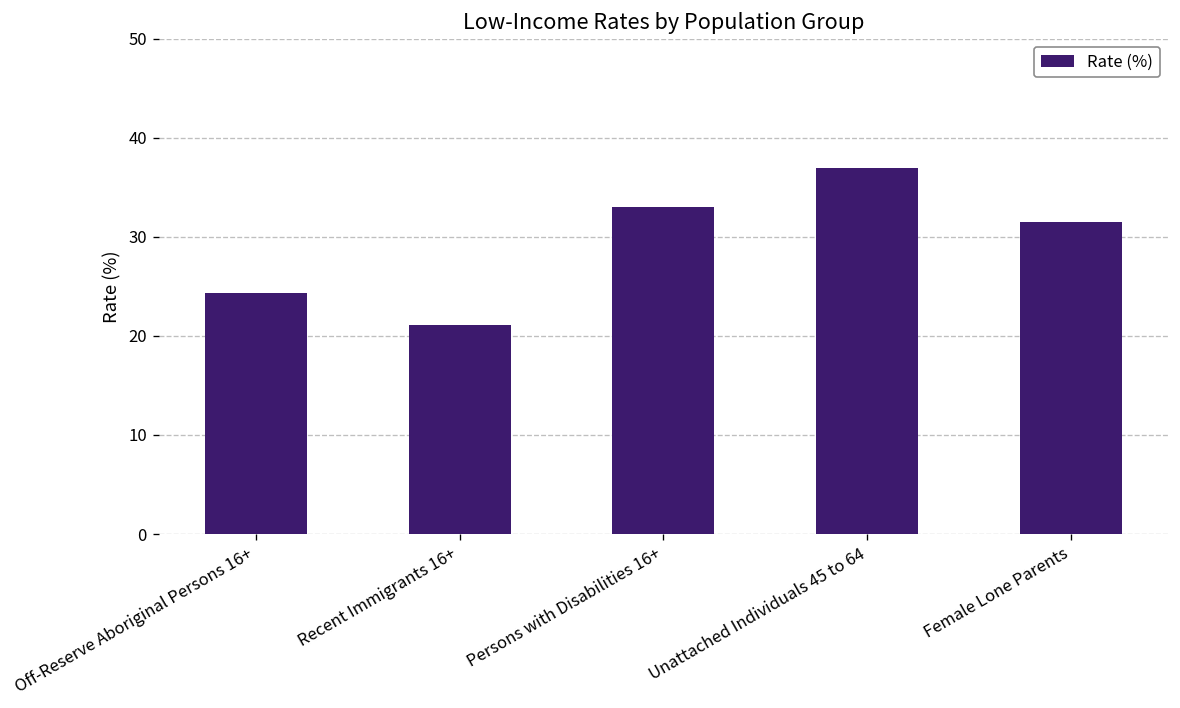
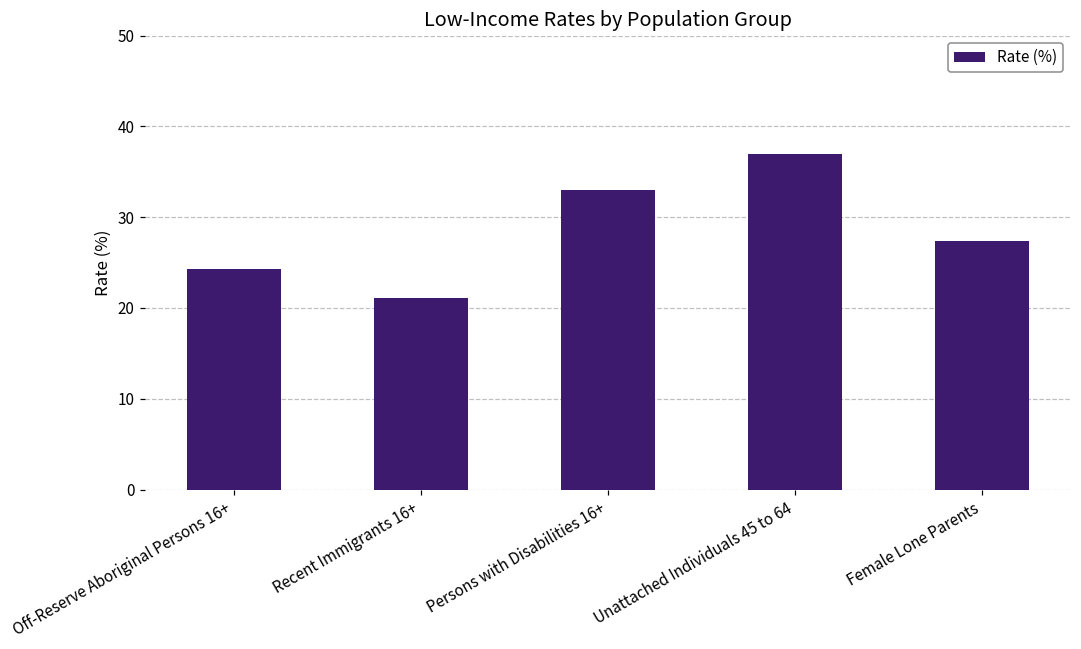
Female Lone Parents: 32 -> 27
